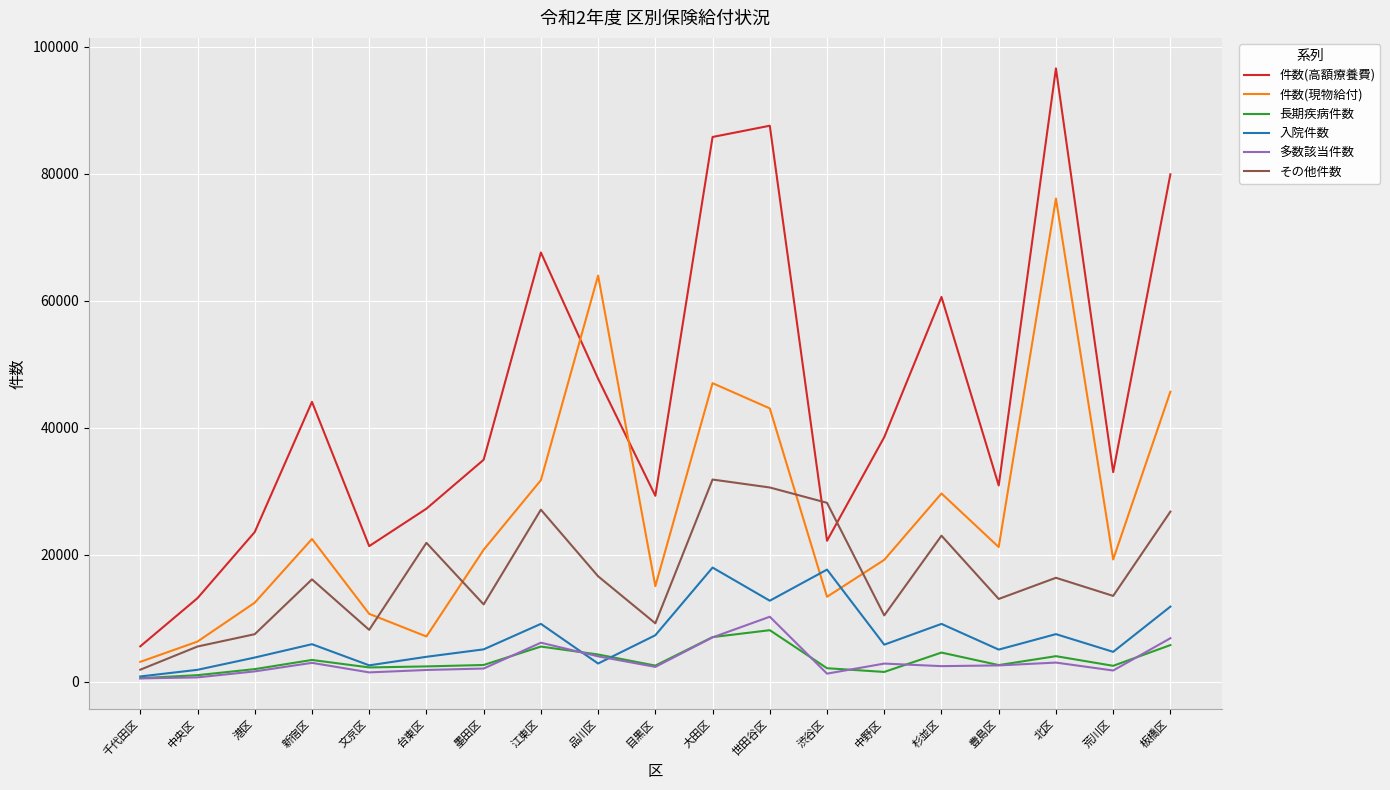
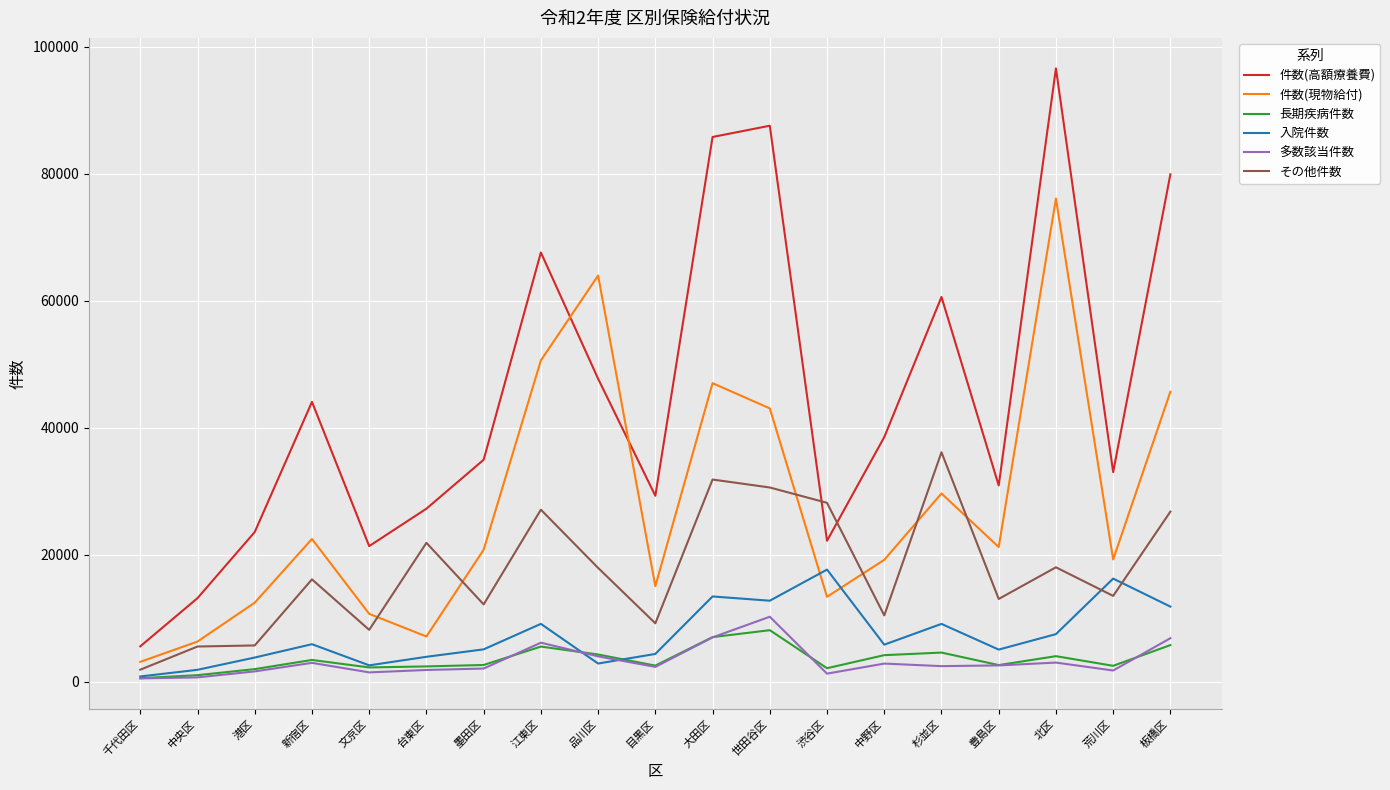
その他件数, 港区: 7000 -> 6000
件数(現物給付), 江東区: 32000 -> 51000
その他件数, 品川区: 17000 -> 18000
入院件数, 目黒区: 7000 -> 4000
入院件数, 大田区: 18000 -> 13000
長期疾病件数, 中野区: 2000 -> 4000
その他件数, 杉並区: 23000 -> 36000
その他件数, 北区: 16000 -> 18000
入院件数, 荒川区: 5000 -> 16000
